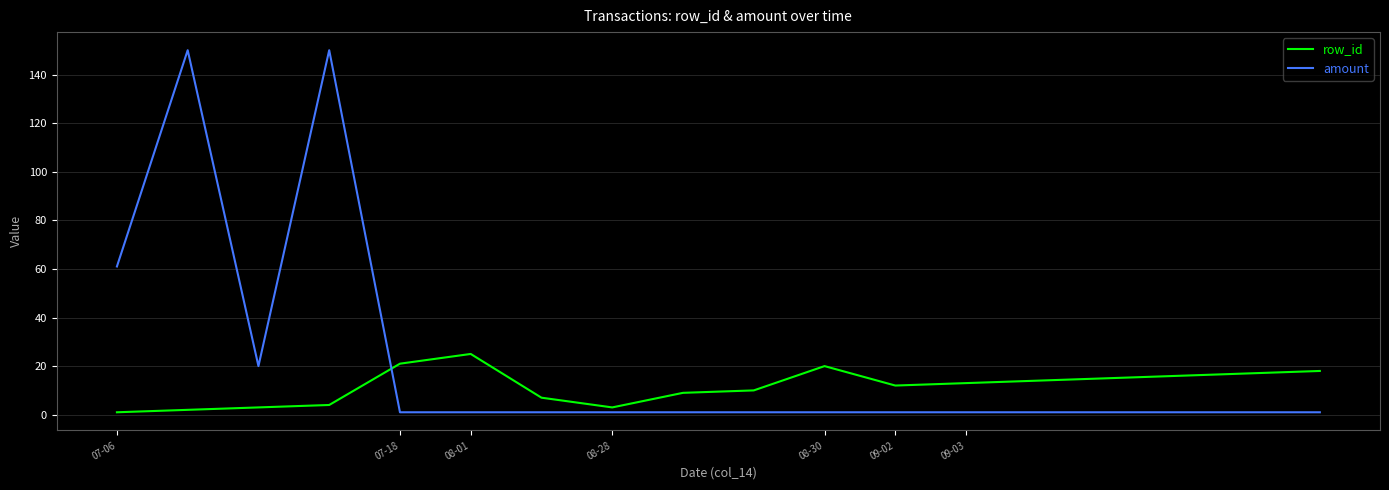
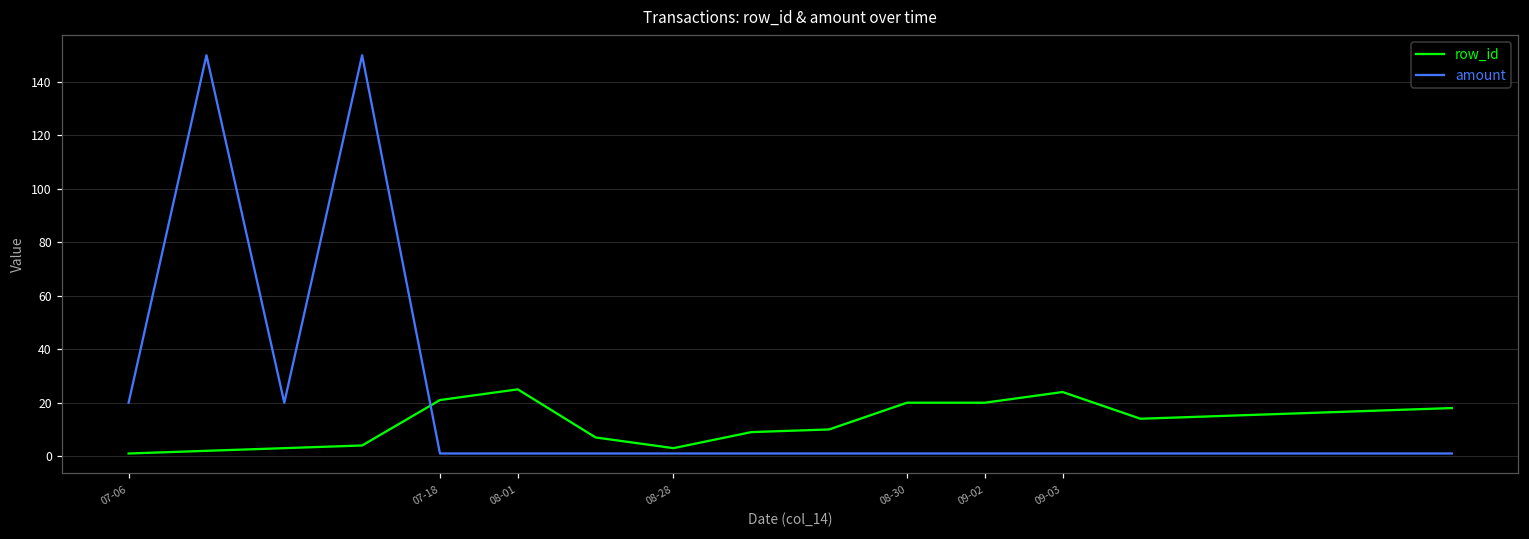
amount, 07-06: 61 -> 20
row_id, 09-02: 12 -> 20
row_id, 09-03: 13 -> 24
